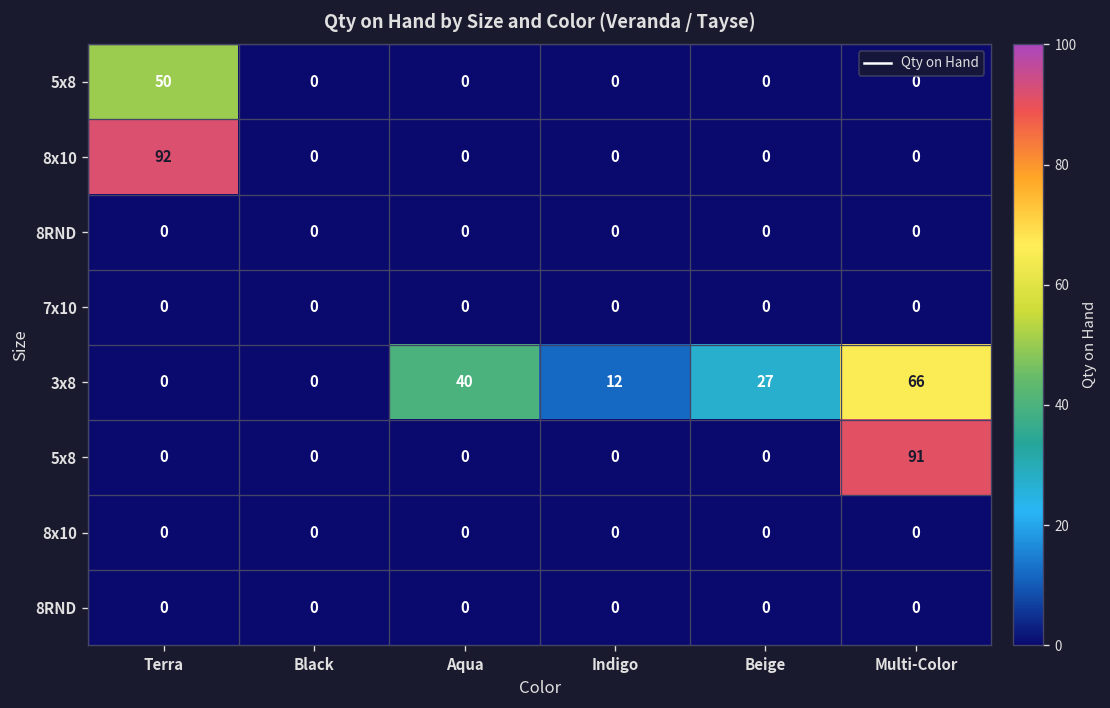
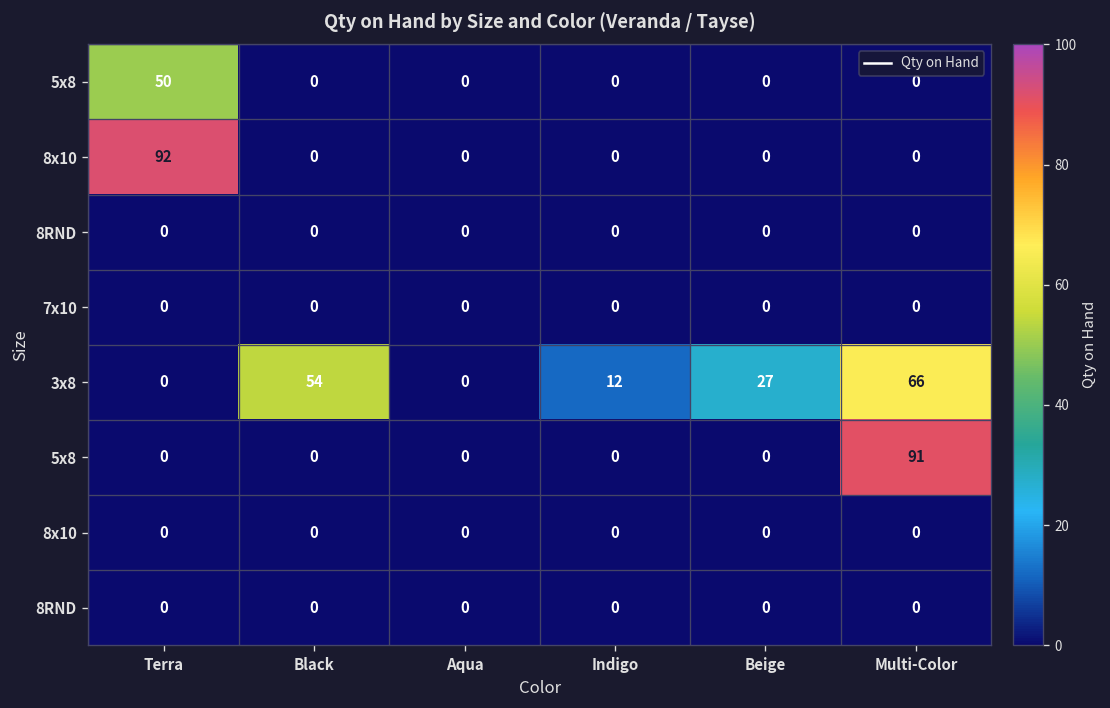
3x8, Black: 0 -> 54
3x8, Aqua: 40 -> 0
